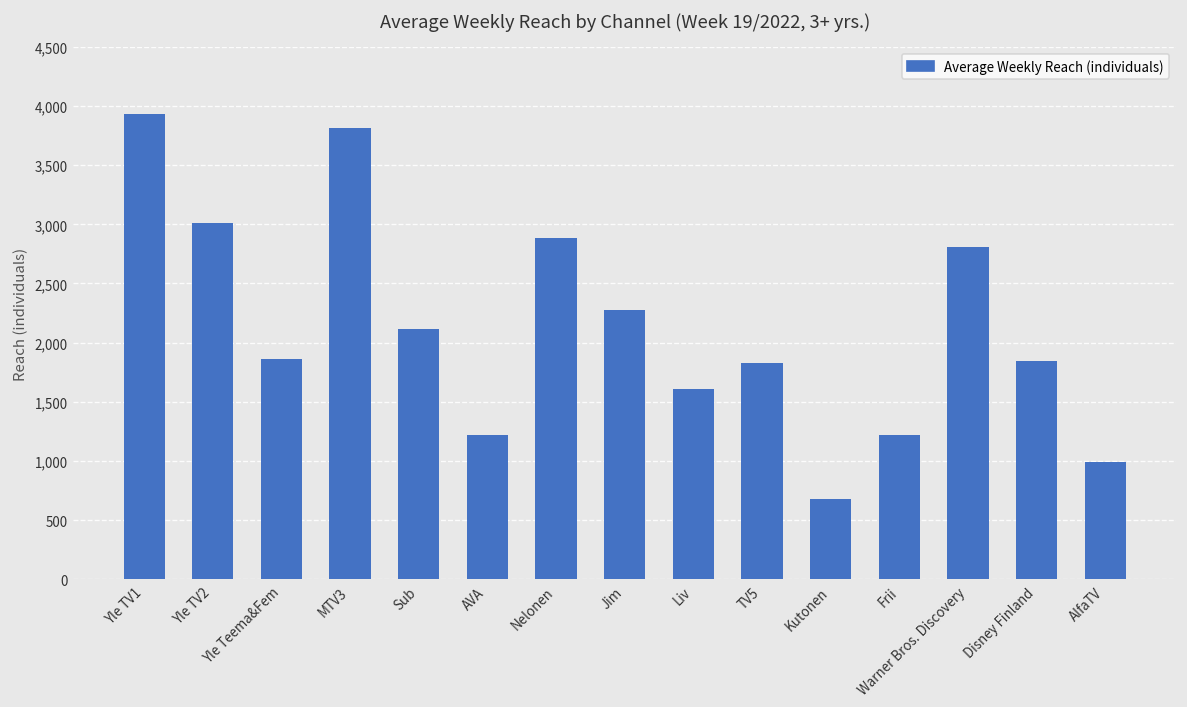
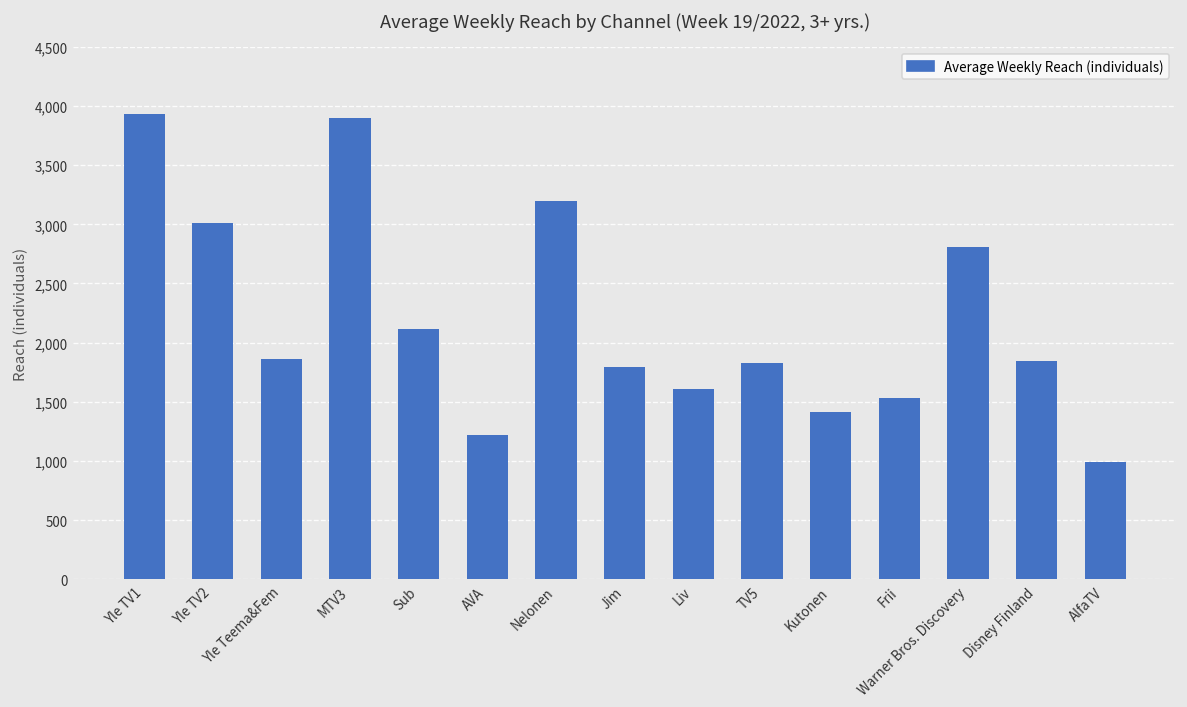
MTV3: 3,800 -> 3,900
Nelonen: 2,900 -> 3,200
Jim: 2,300 -> 1,800
Kutonen: 700 -> 1,400
Frii: 1,200 -> 1,500
